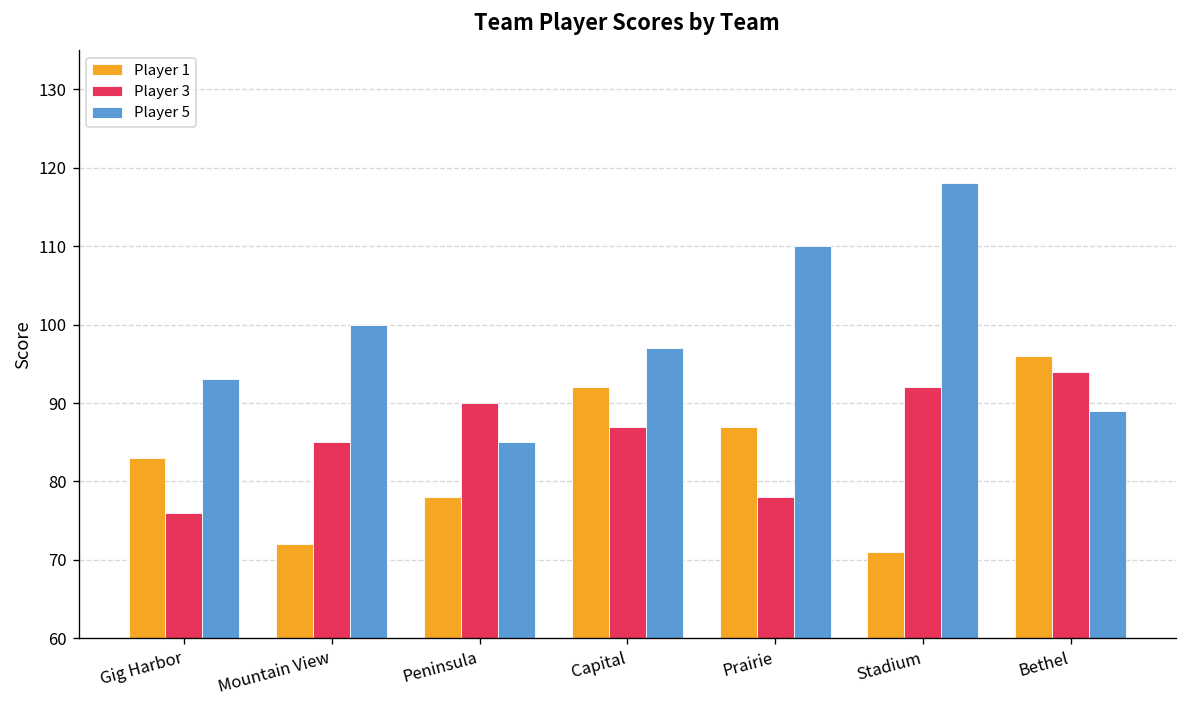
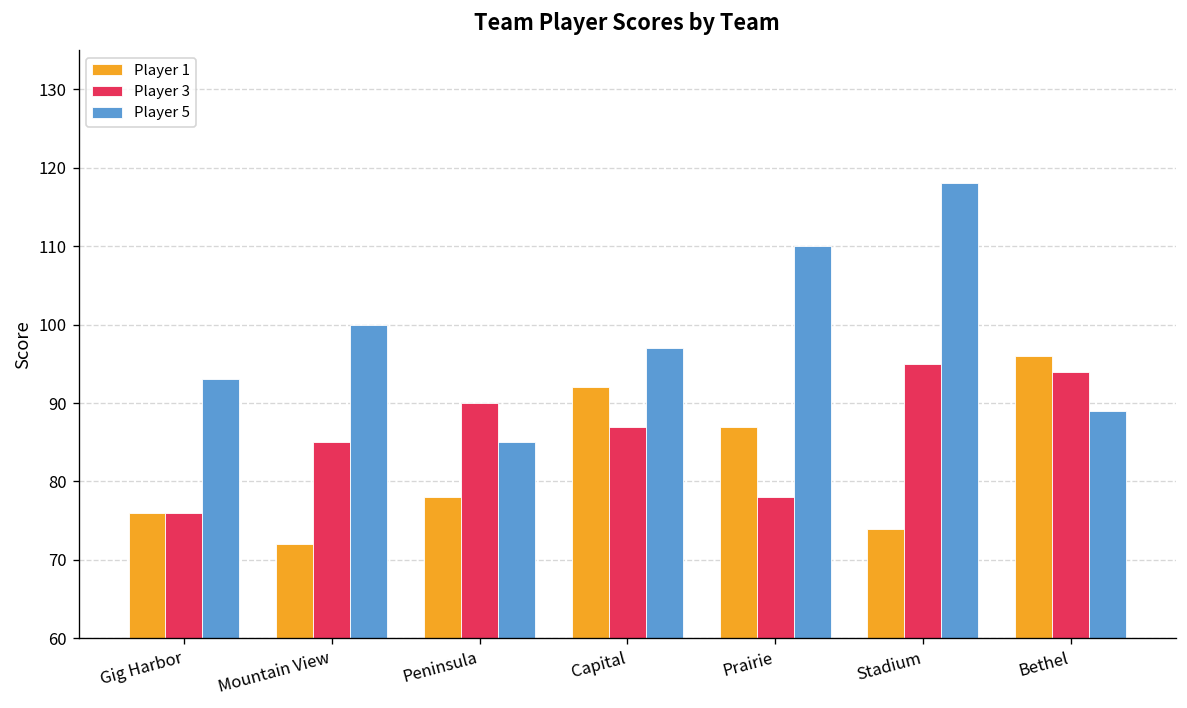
Player 1, Gig Harbor: 83 -> 76
Player 1, Stadium: 71 -> 74
Player 3, Stadium: 92 -> 95
